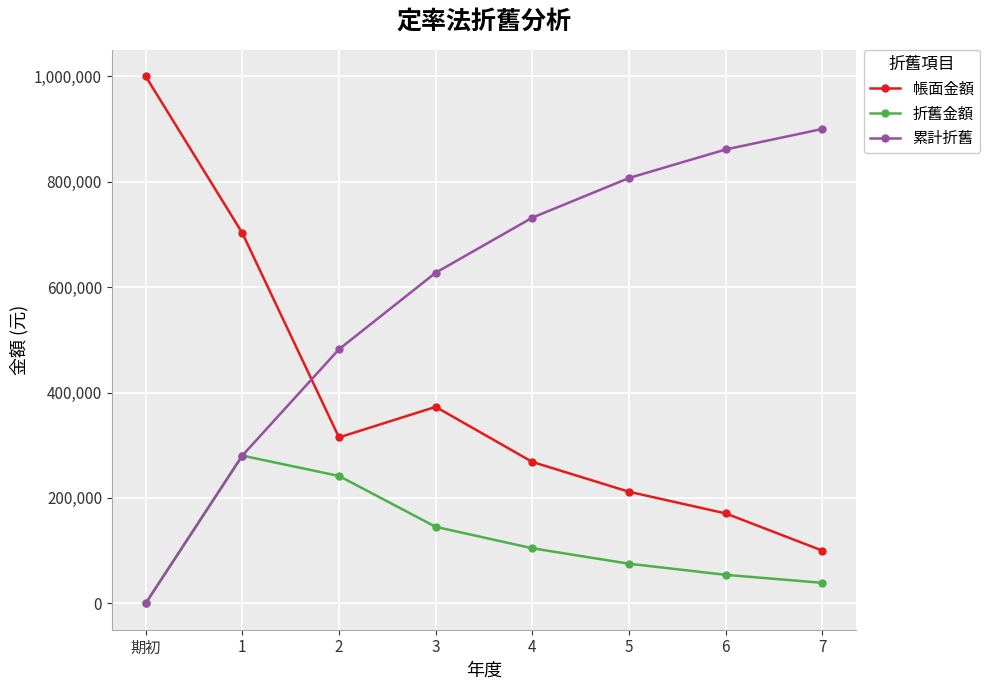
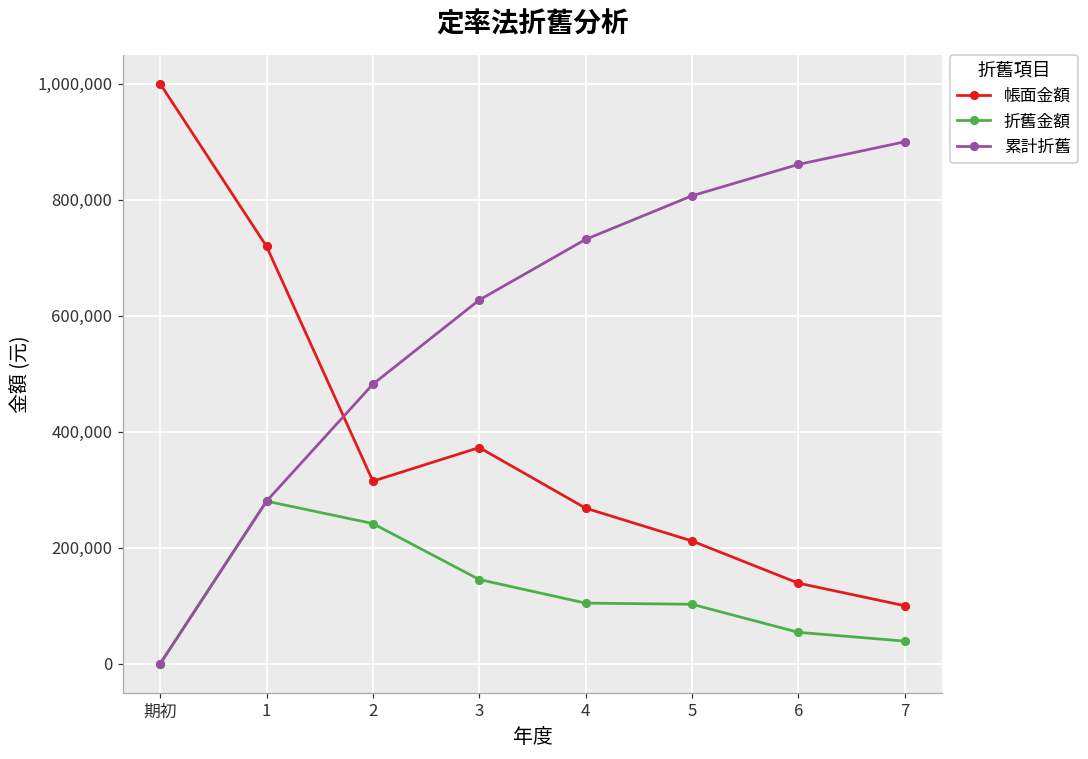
帳面金額, 1: 700,000 -> 720,000
折舊金額, 5: 80,000 -> 100,000
帳面金額, 6: 170,000 -> 140,000
